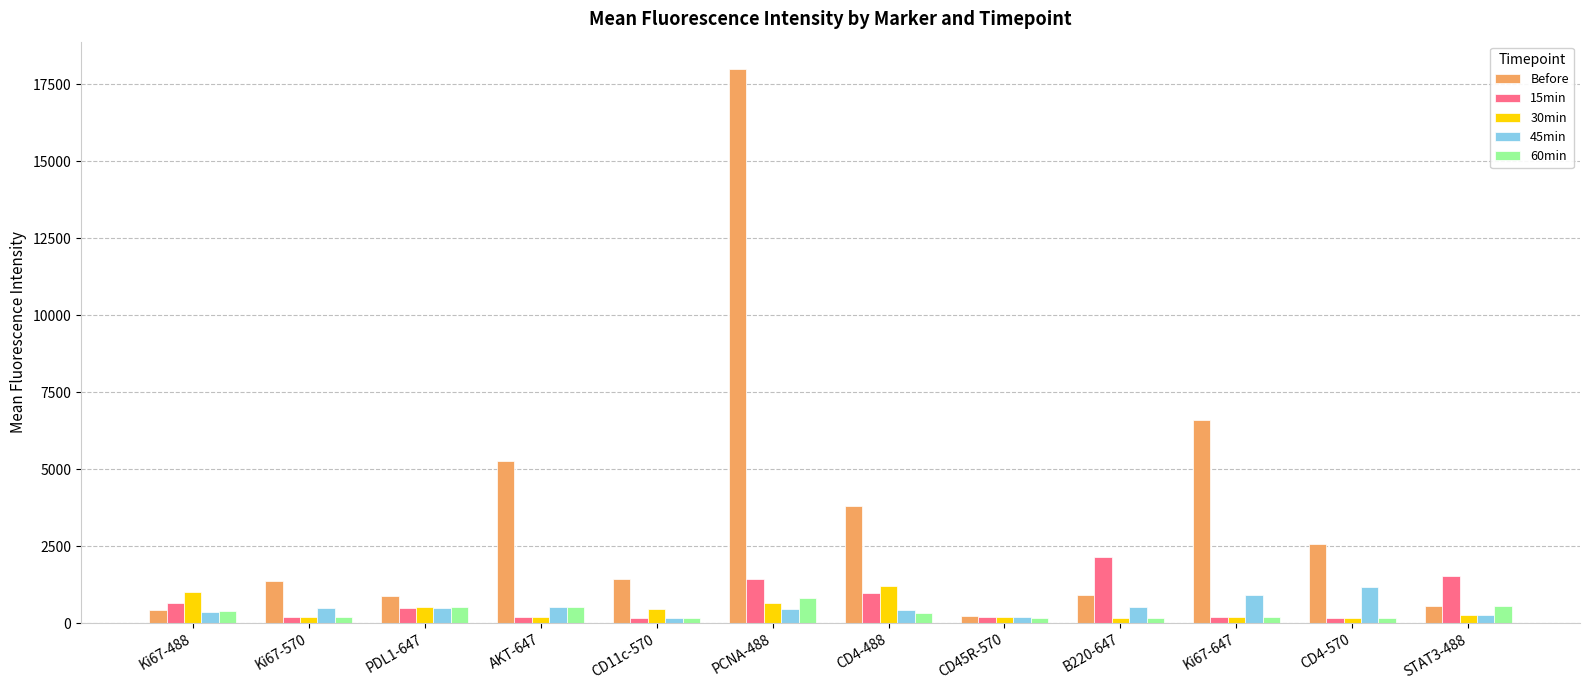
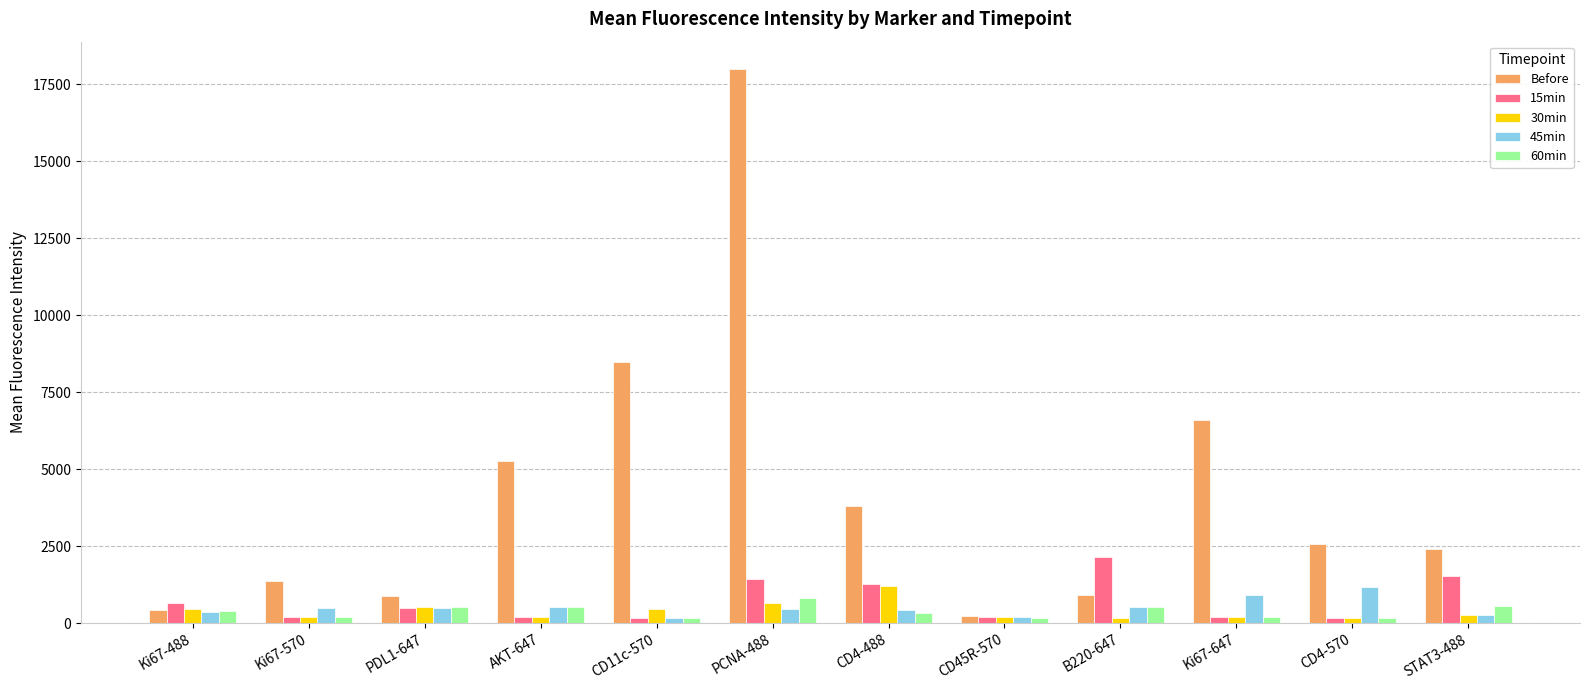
30min, Ki67-488: 1000 -> 500
Before, CD11c-570: 1400 -> 8500
15min, CD4-488: 1000 -> 1300
60min, B220-647: 100 -> 500
Before, STAT3-488: 600 -> 2400
